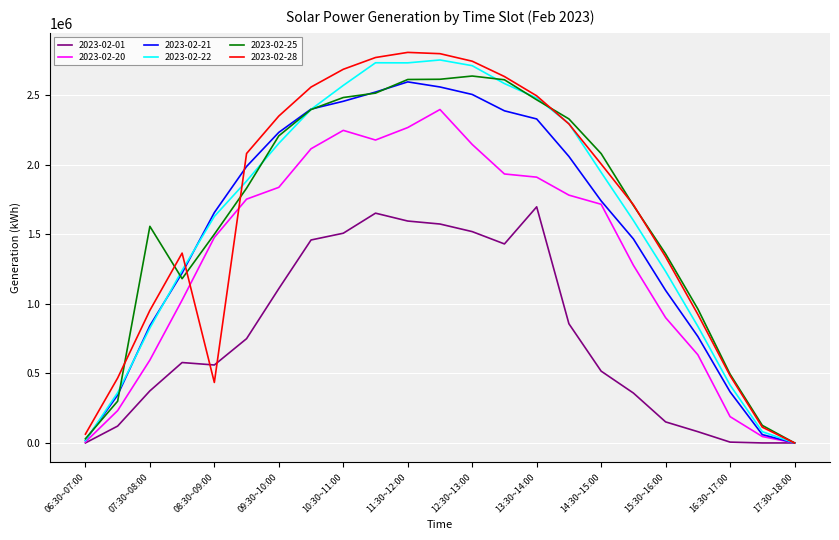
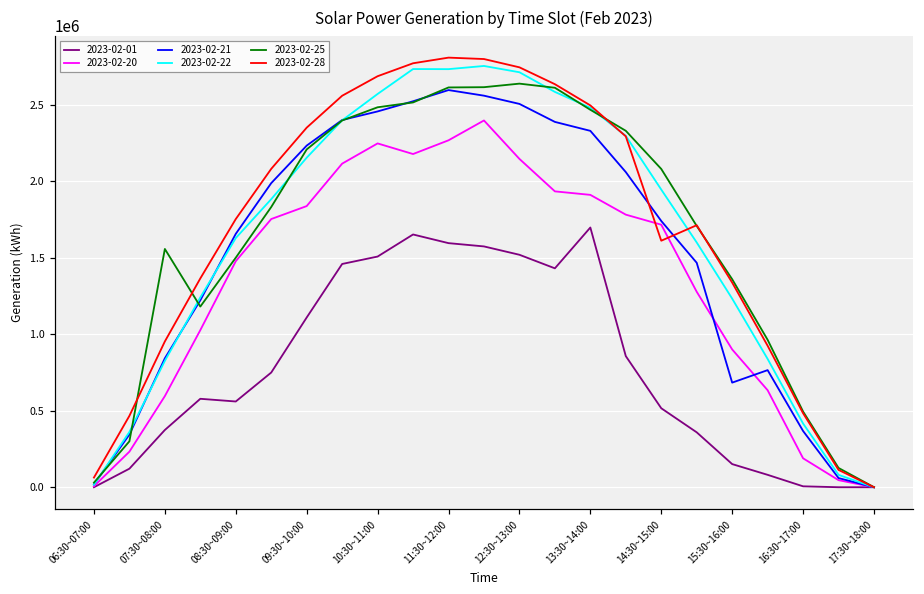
2023-02-28, 08:30~09:00: 430000 -> 1750000
2023-02-28, 14:30~15:00: 2000000 -> 1610000
2023-02-21, 15:30~16:00: 1100000 -> 680000
